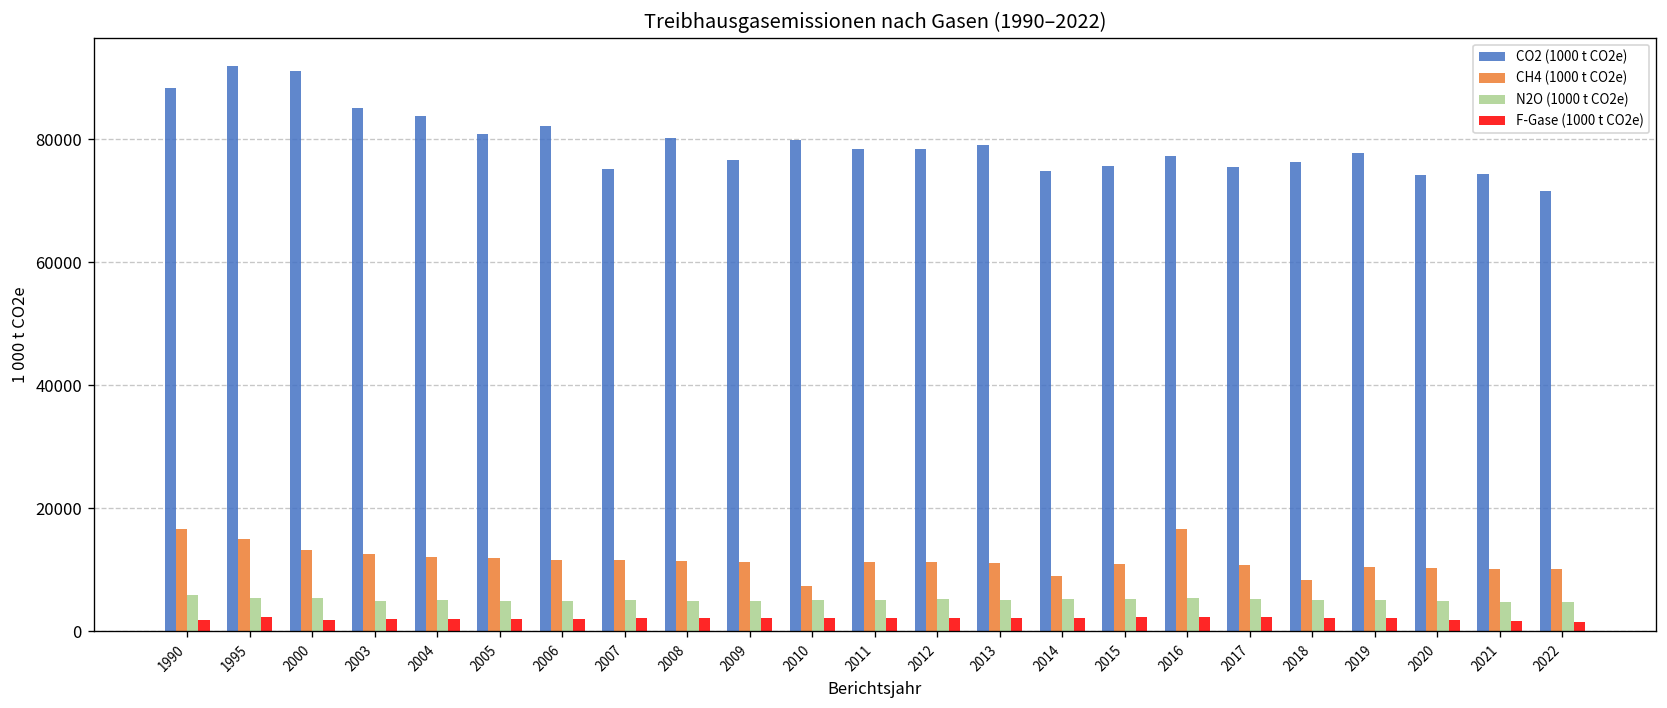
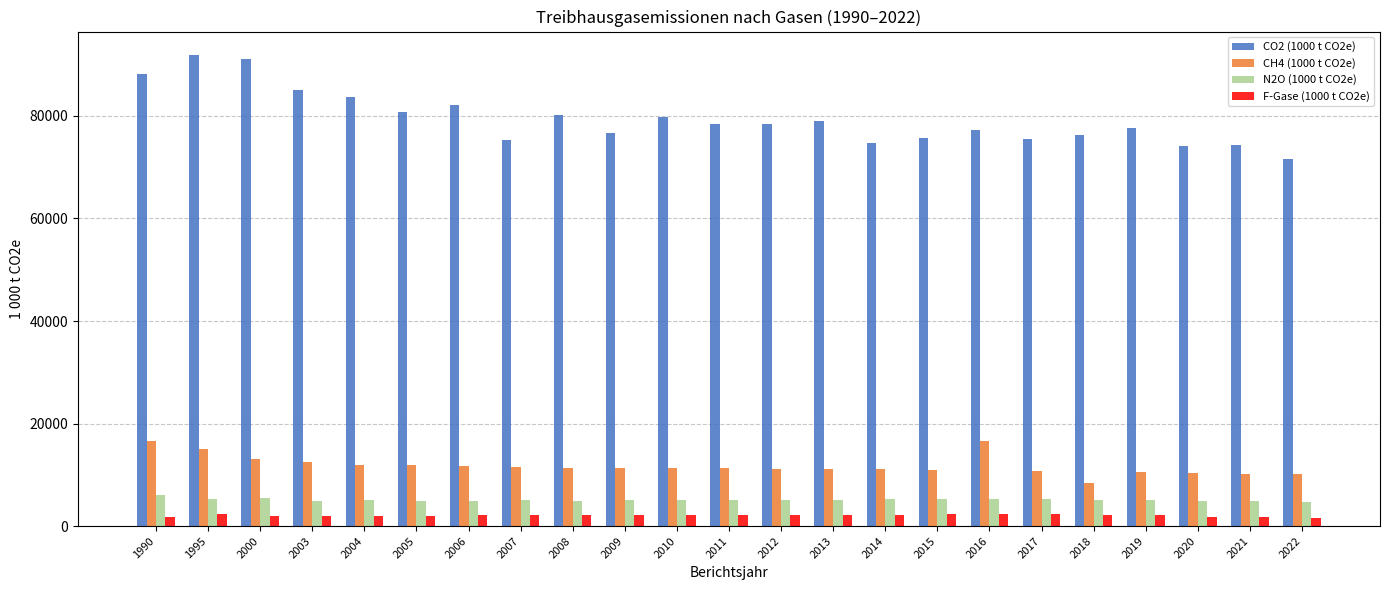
CH4 (1000 t CO2e), 2010: 7000 -> 11000
CH4 (1000 t CO2e), 2014: 9000 -> 11000
